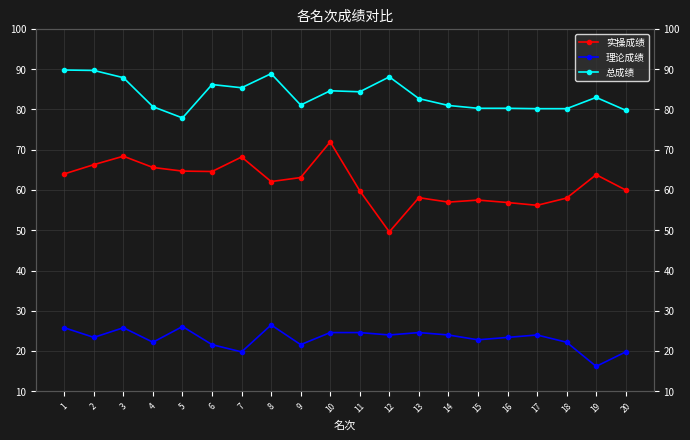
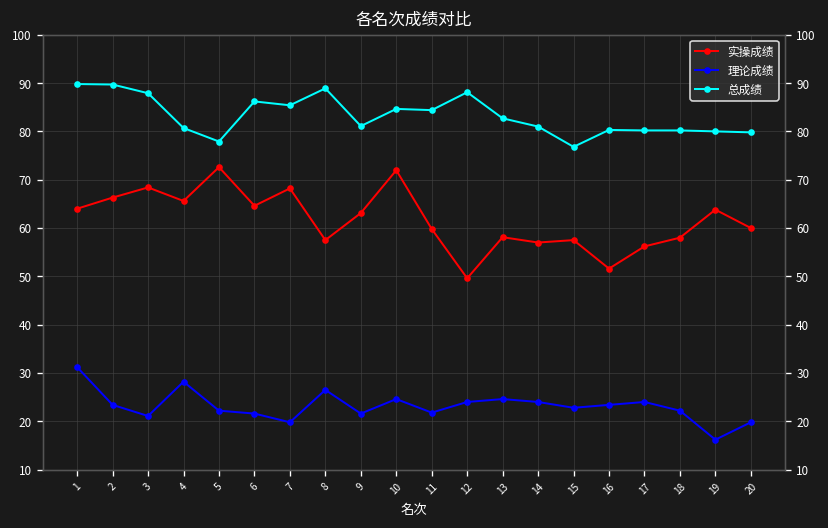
理论成绩, 1: 26 -> 31
理论成绩, 3: 26 -> 21
理论成绩, 4: 22 -> 28
实操成绩, 5: 65 -> 73
理论成绩, 5: 26 -> 22
实操成绩, 8: 62 -> 58
理论成绩, 11: 25 -> 22
总成绩, 15: 80 -> 77
实操成绩, 16: 57 -> 52
总成绩, 19: 83 -> 80
